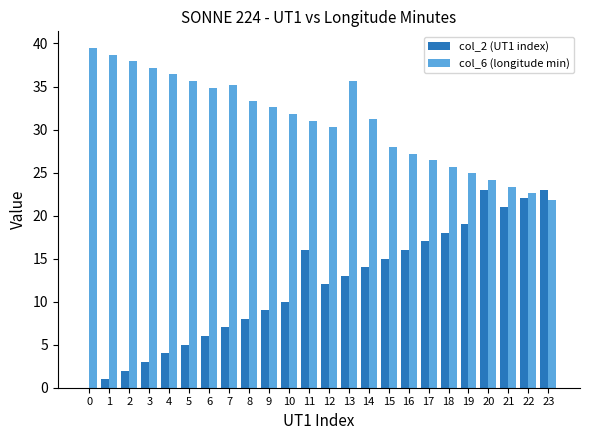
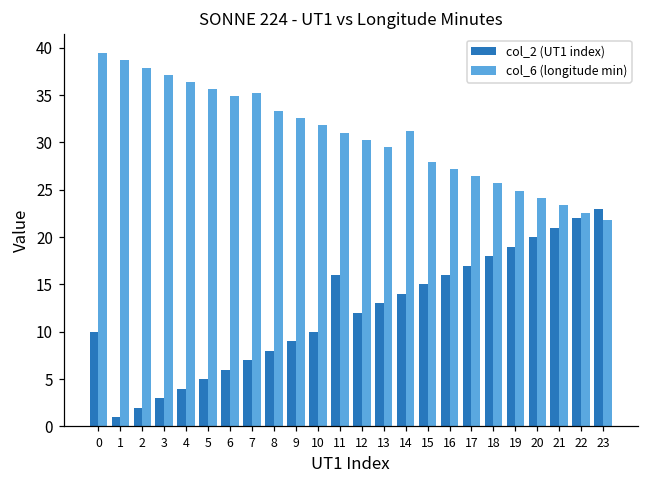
col_2 (UT1 index), 0: 0 -> 10
col_6 (longitude min), 13: 36 -> 30
col_2 (UT1 index), 20: 23 -> 20
